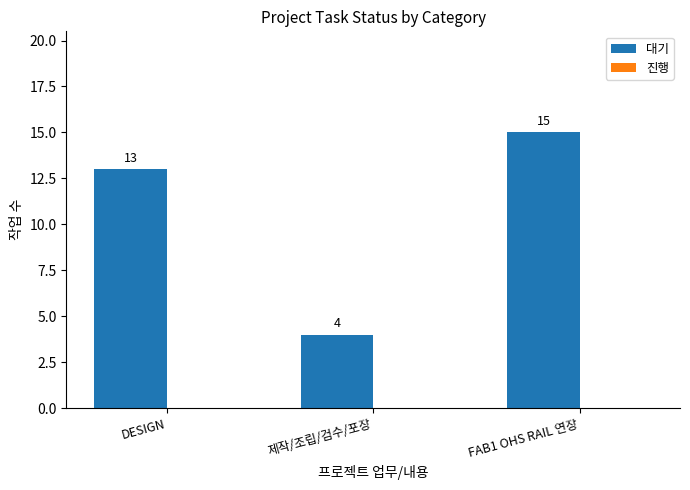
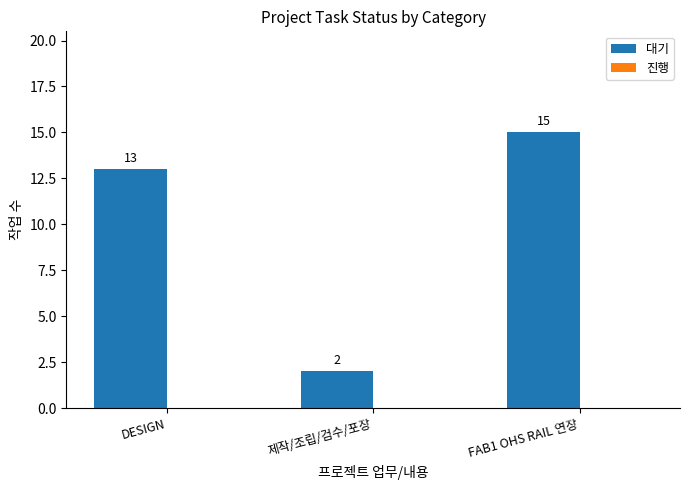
대기, 제작/조립/검수/포장: 4 -> 2
